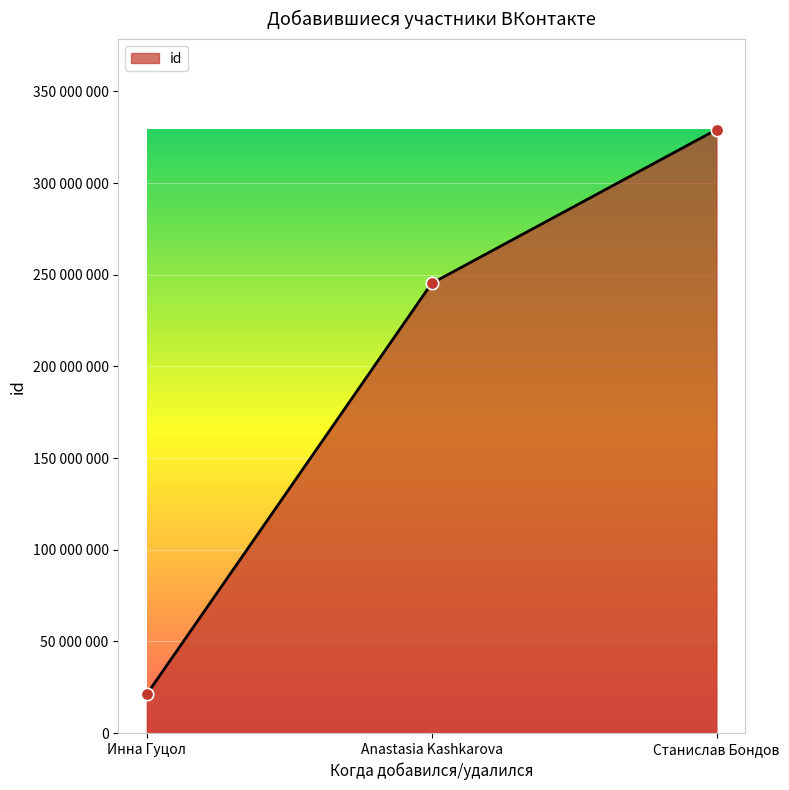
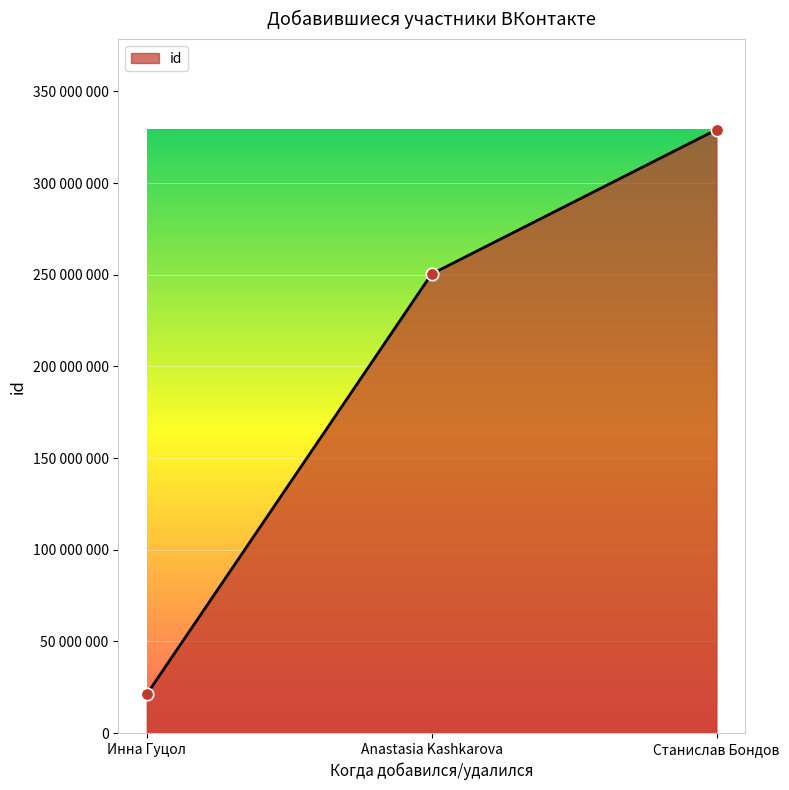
Anastasia Kashkarova: 245000000 -> 250000000
